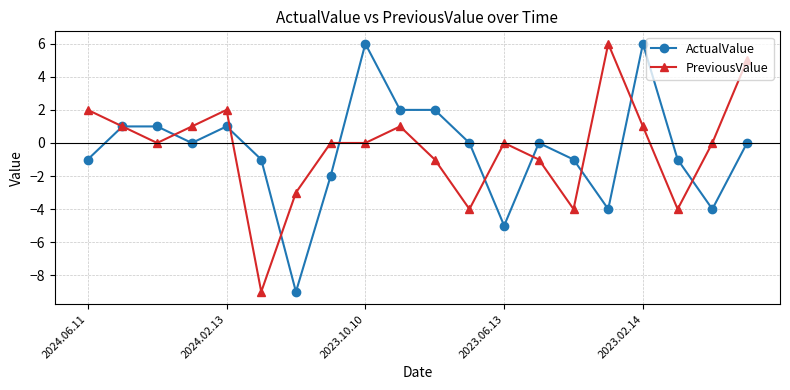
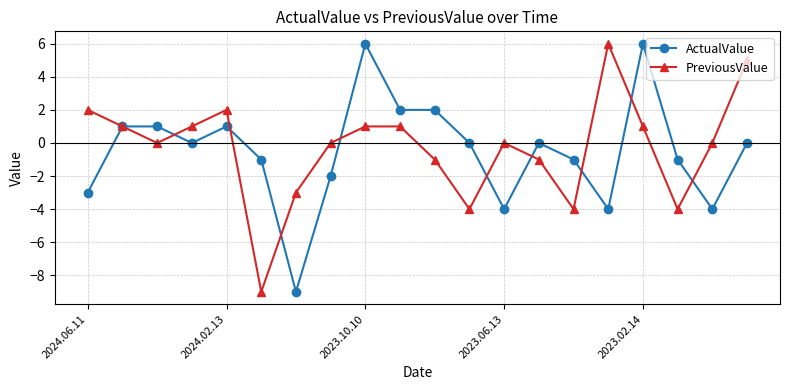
ActualValue, 2024.06.11: -1 -> -3
PreviousValue, 2023.10.10: 0 -> 1
ActualValue, 2023.06.13: -5 -> -4
